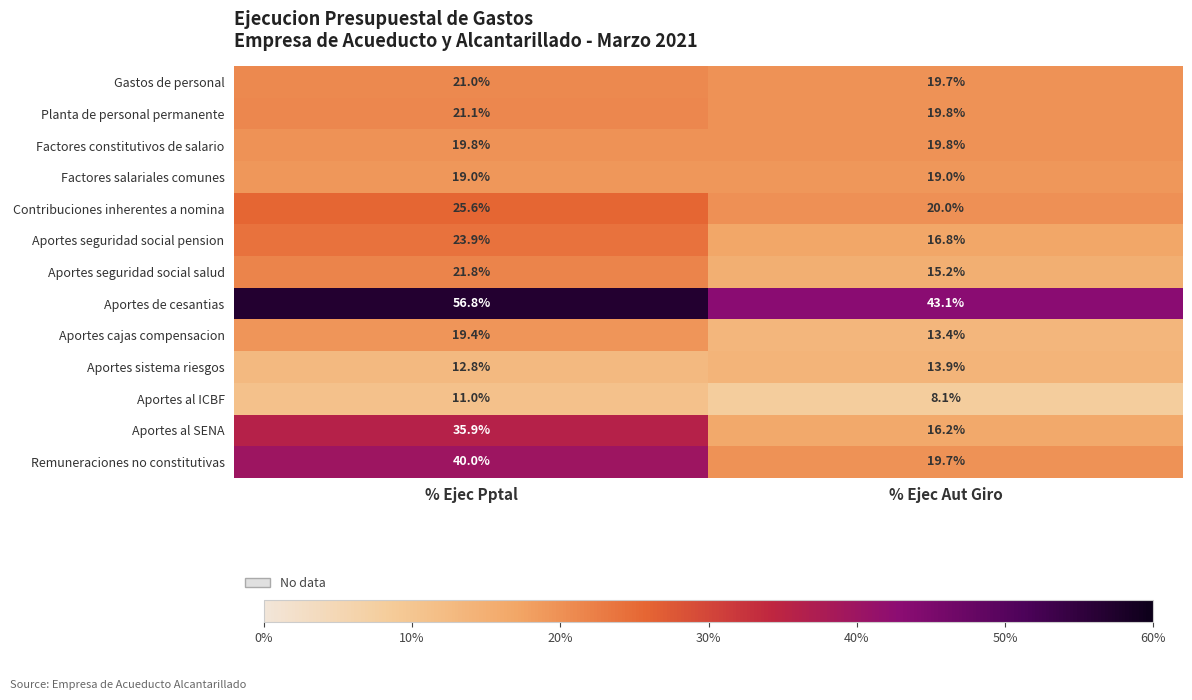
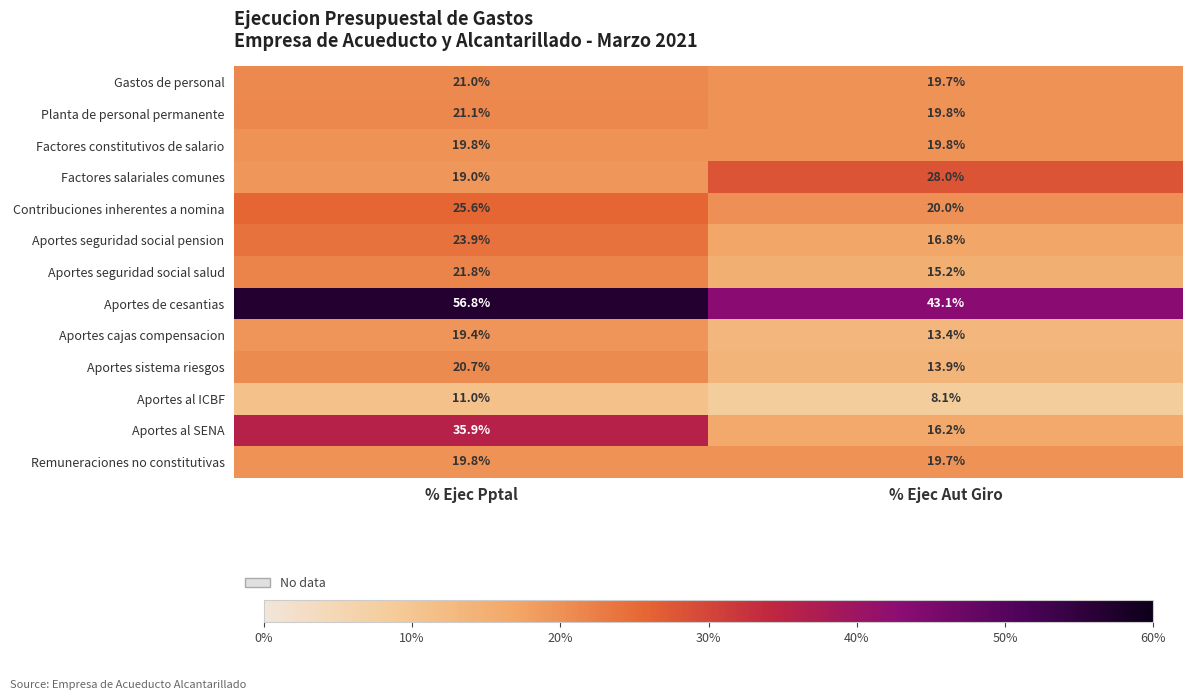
Factores salariales comunes, % Ejec Aut Giro: 19.0% -> 28.0%
Aportes sistema riesgos, % Ejec Pptal: 12.8% -> 20.7%
Remuneraciones no constitutivas, % Ejec Pptal: 40.0% -> 19.8%
